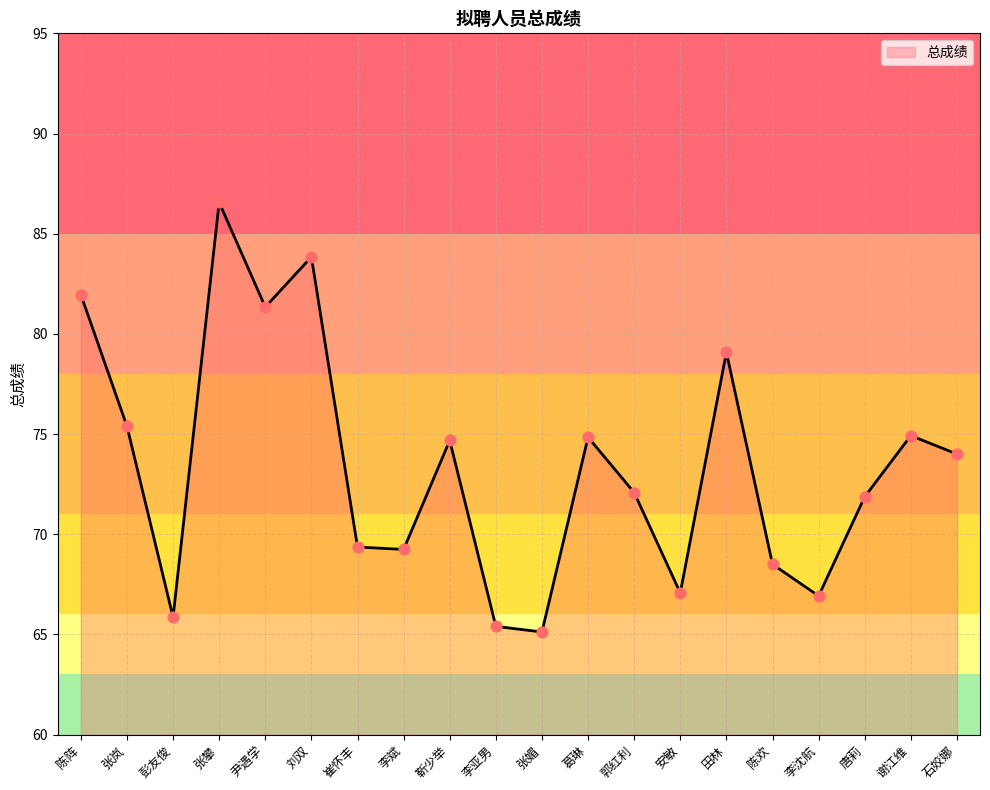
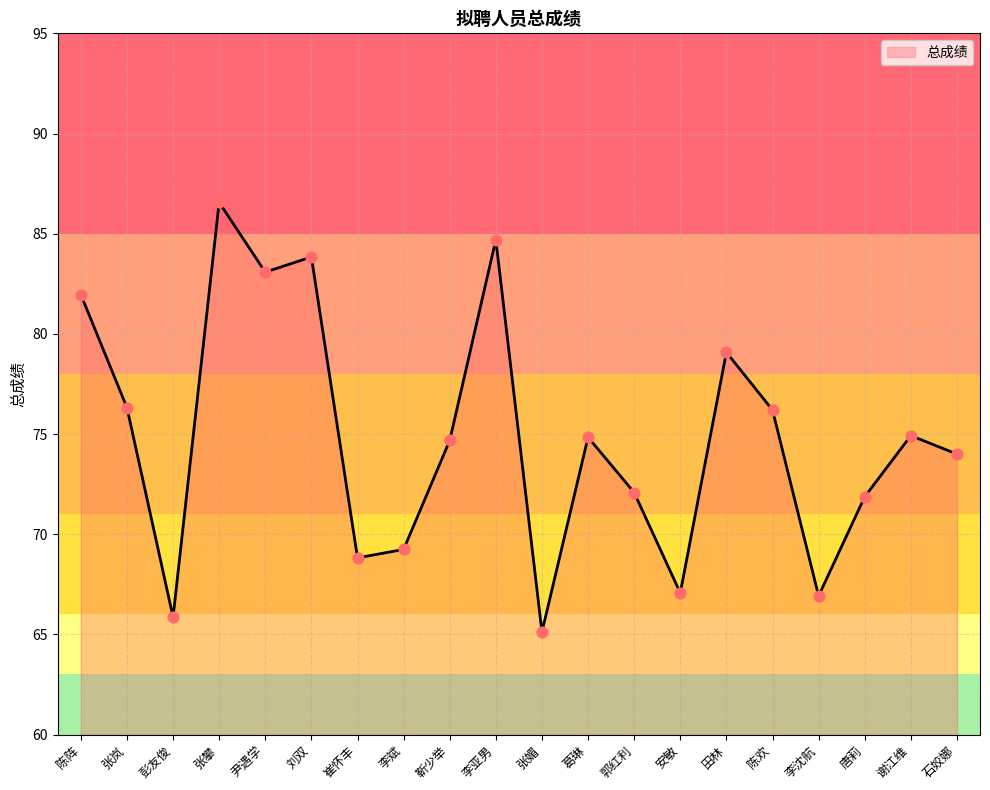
张岚: 75.4 -> 76.3
尹遇学: 81.3 -> 83.1
崔怀丰: 69.4 -> 68.8
李亚男: 65.4 -> 84.7
陈欢: 68.5 -> 76.2
